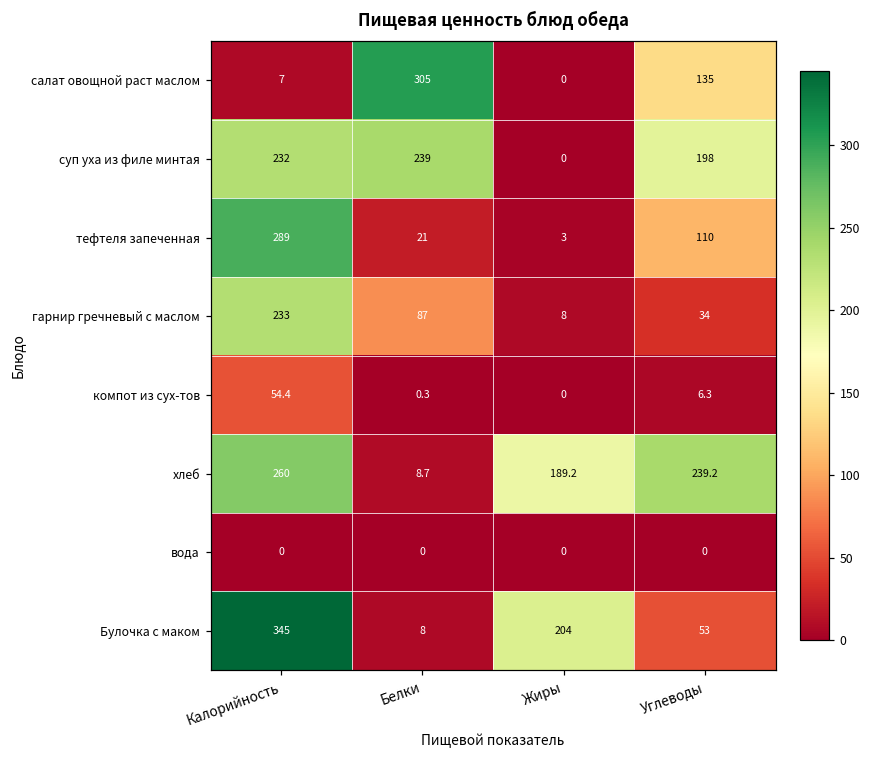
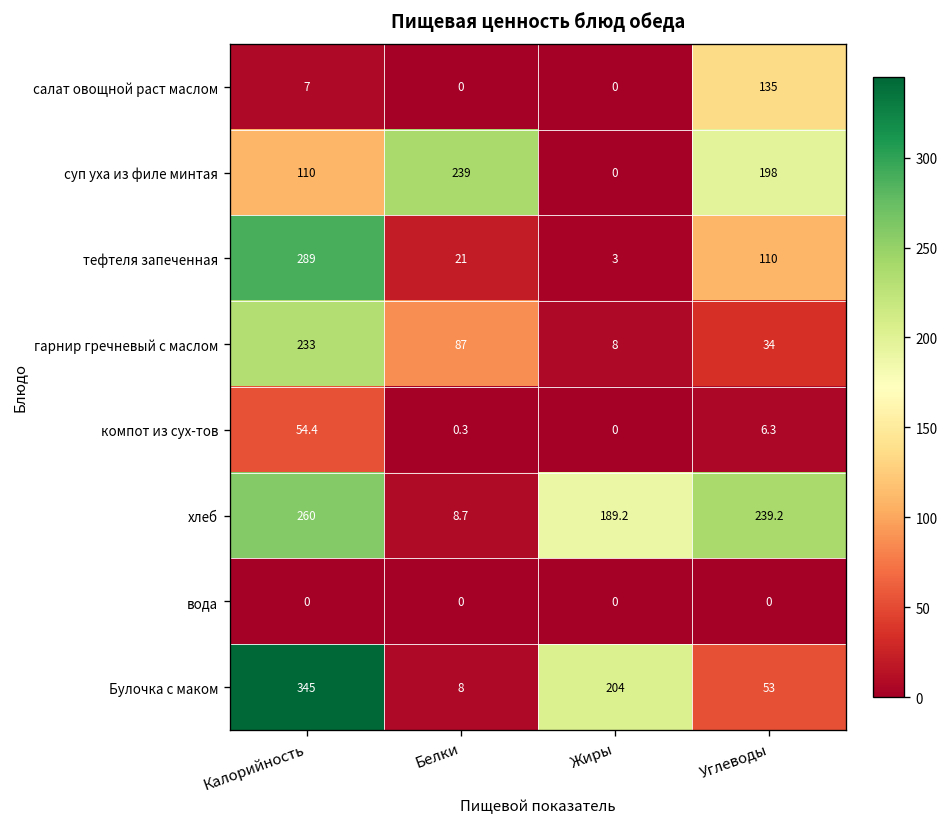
салат овощной раст маслом, Белки: 305 -> 0
суп уха из филе минтая, Калорийность: 232 -> 110
